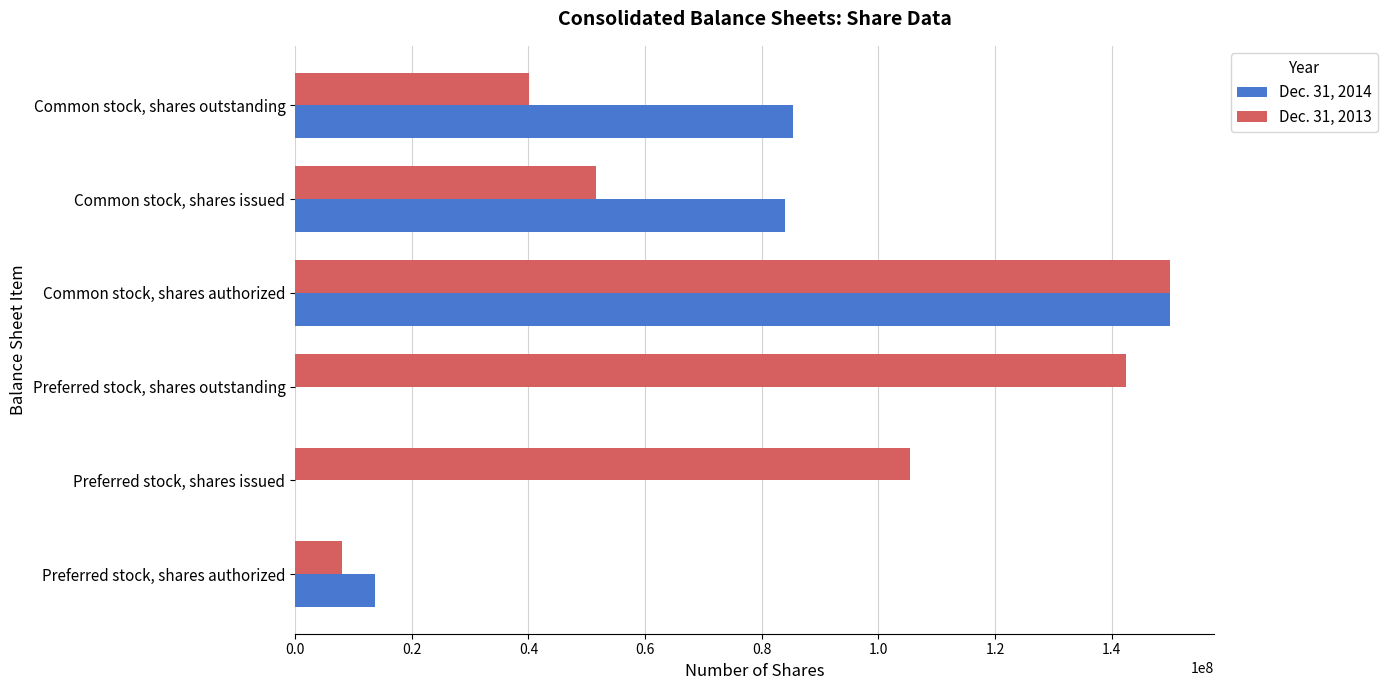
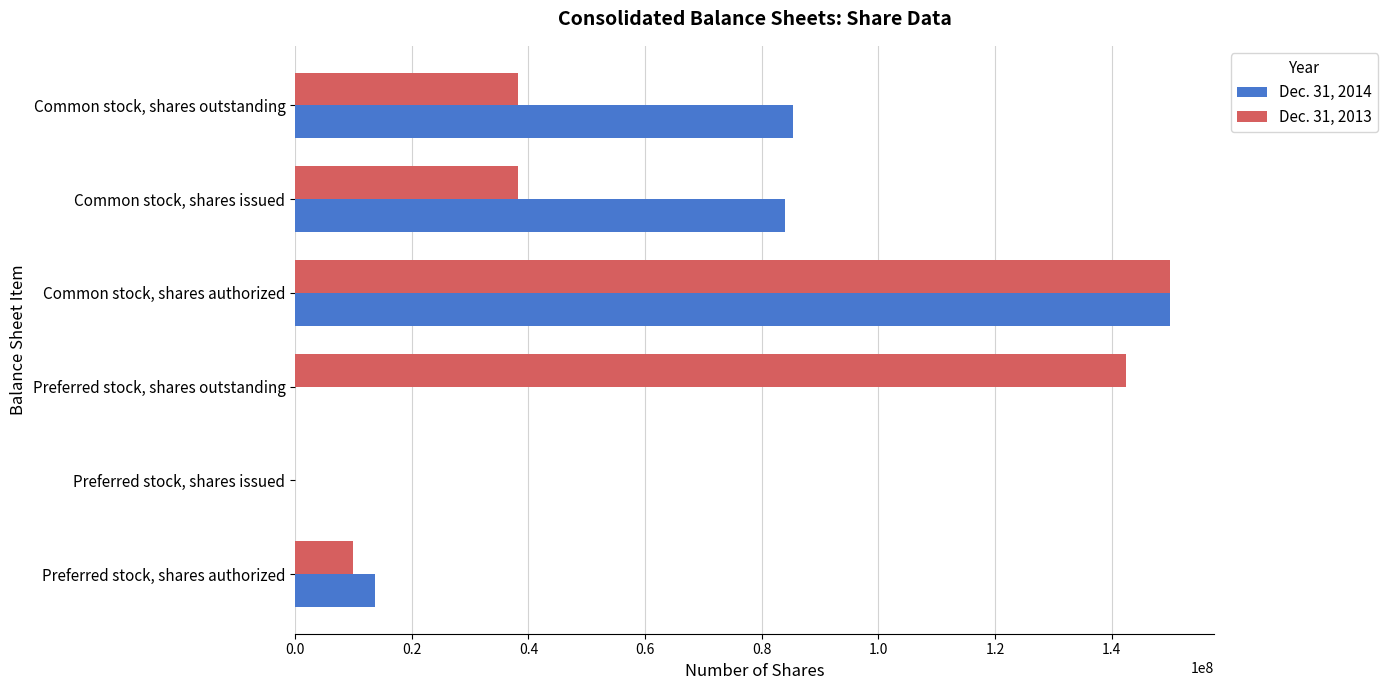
Dec. 31, 2013, Common stock, shares outstanding: 40000000 -> 38000000
Dec. 31, 2013, Common stock, shares issued: 52000000 -> 38000000
Dec. 31, 2013, Preferred stock, shares issued: 105000000 -> 0
Dec. 31, 2013, Preferred stock, shares authorized: 8000000 -> 10000000
